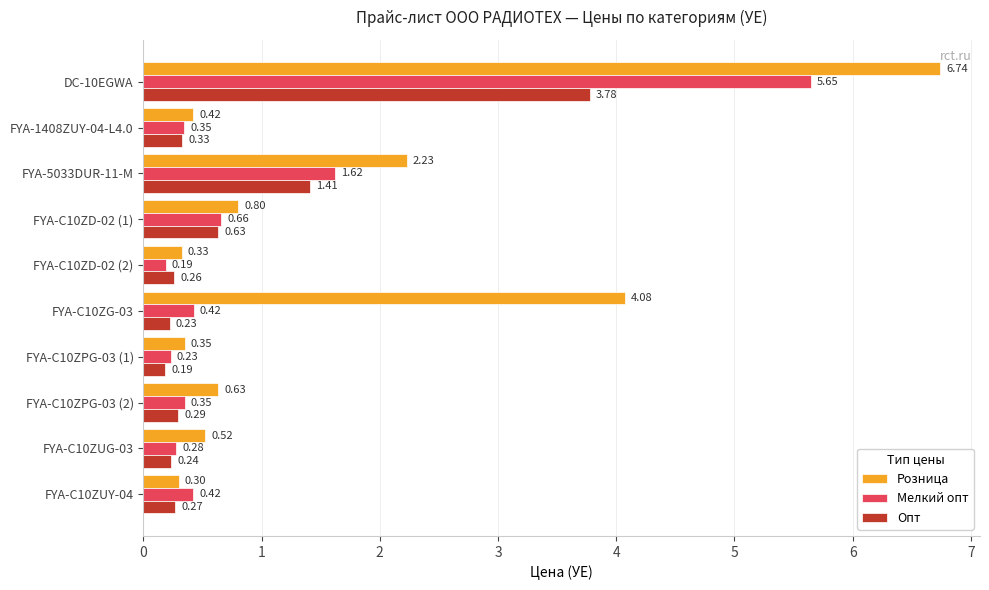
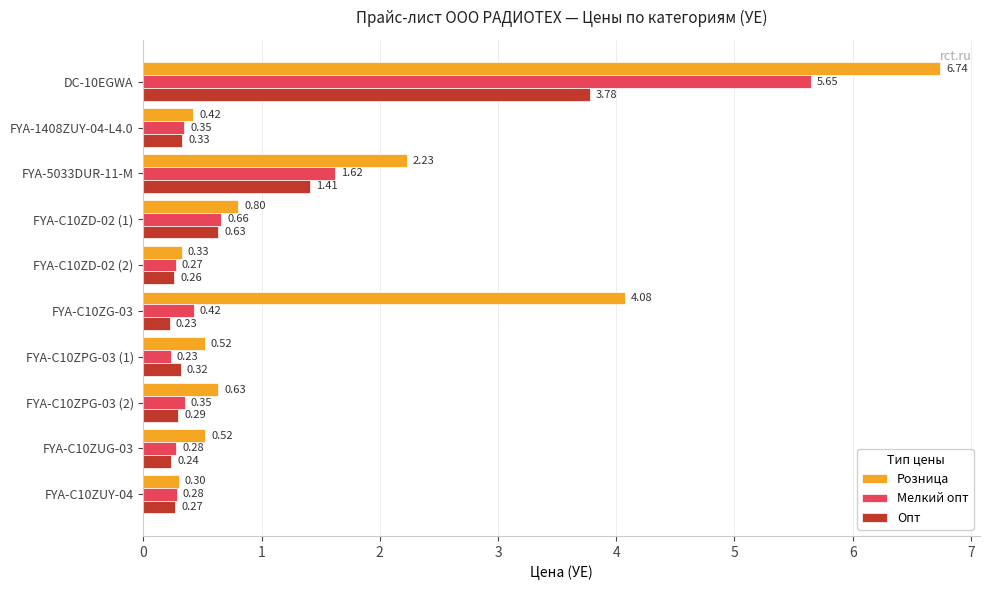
Мелкий опт, FYA-C10ZD-02 (2): 0.19 -> 0.27
Розница, FYA-C10ZPG-03 (1): 0.35 -> 0.52
Опт, FYA-C10ZPG-03 (1): 0.19 -> 0.32
Мелкий опт, FYA-C10ZUY-04: 0.42 -> 0.28
